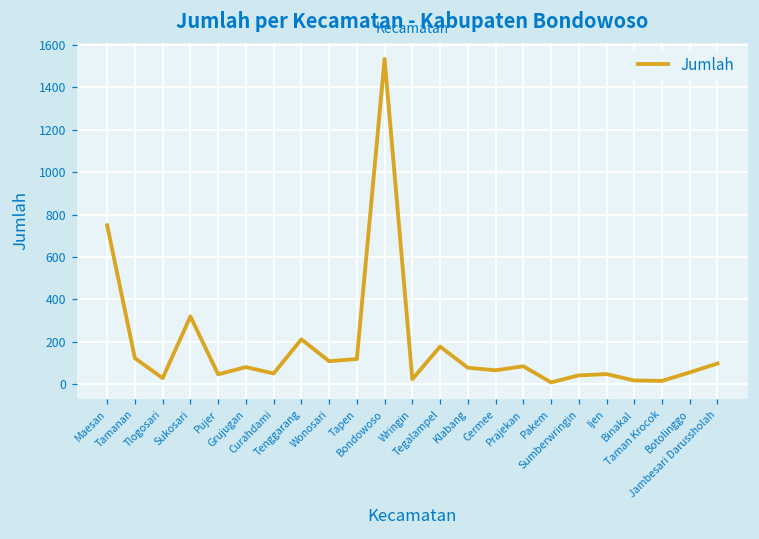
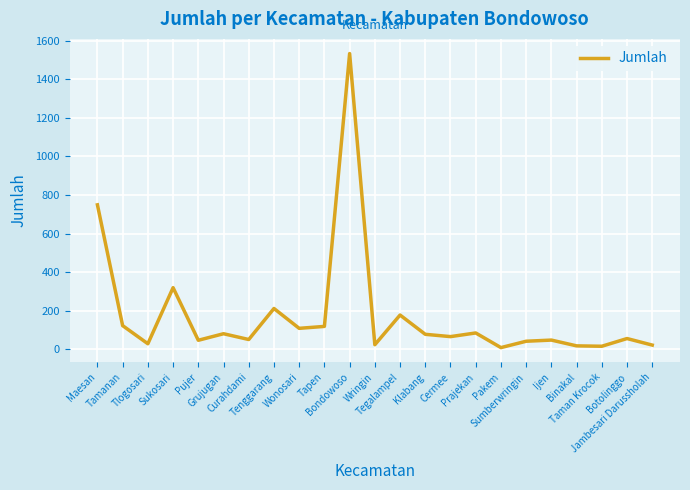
Jambesari Darussholah: 100 -> 20
